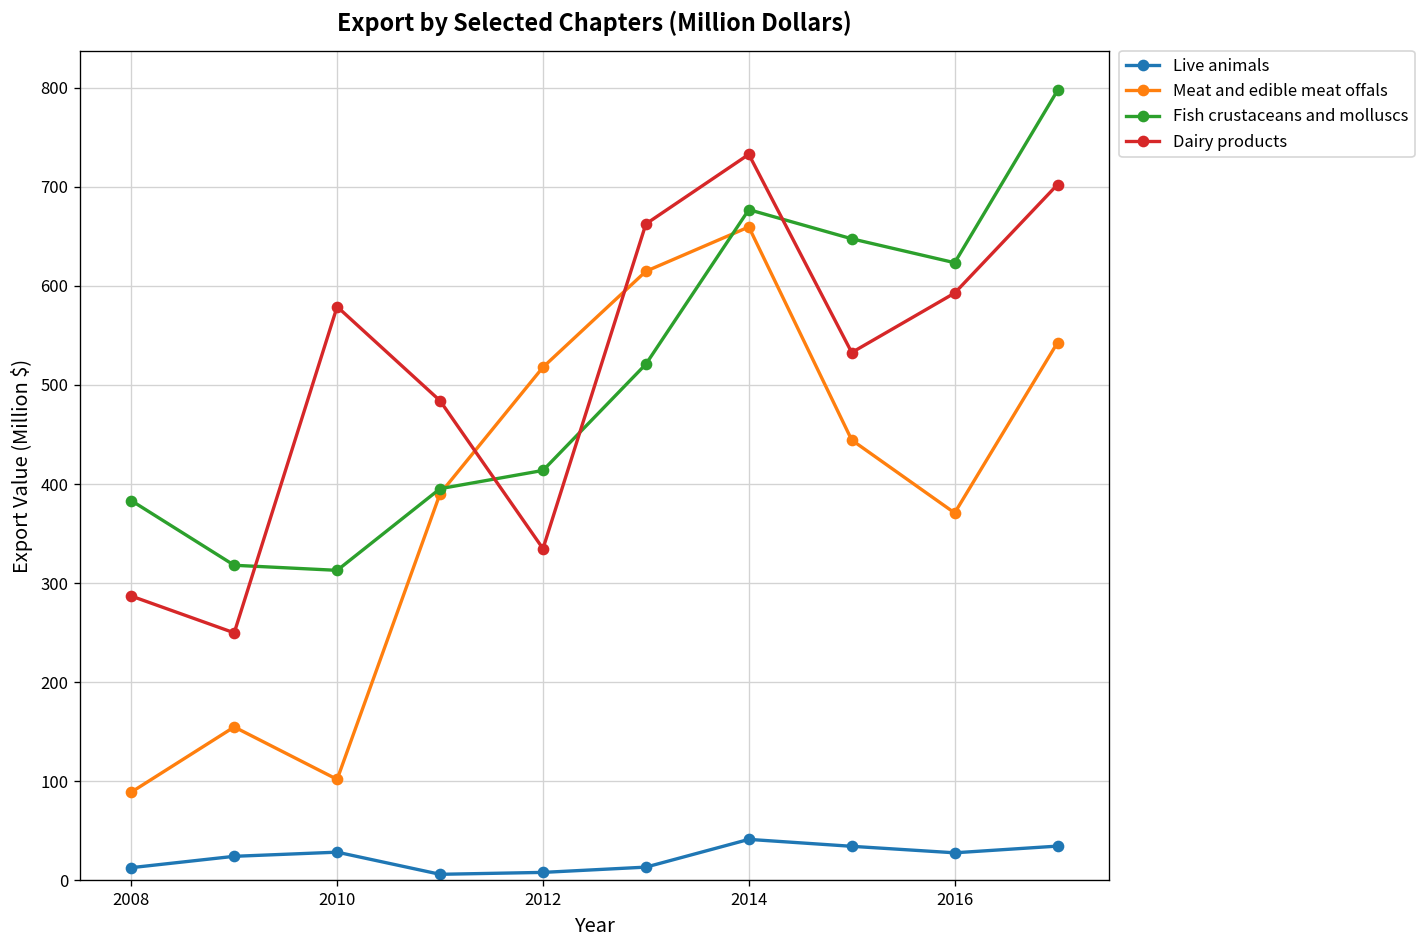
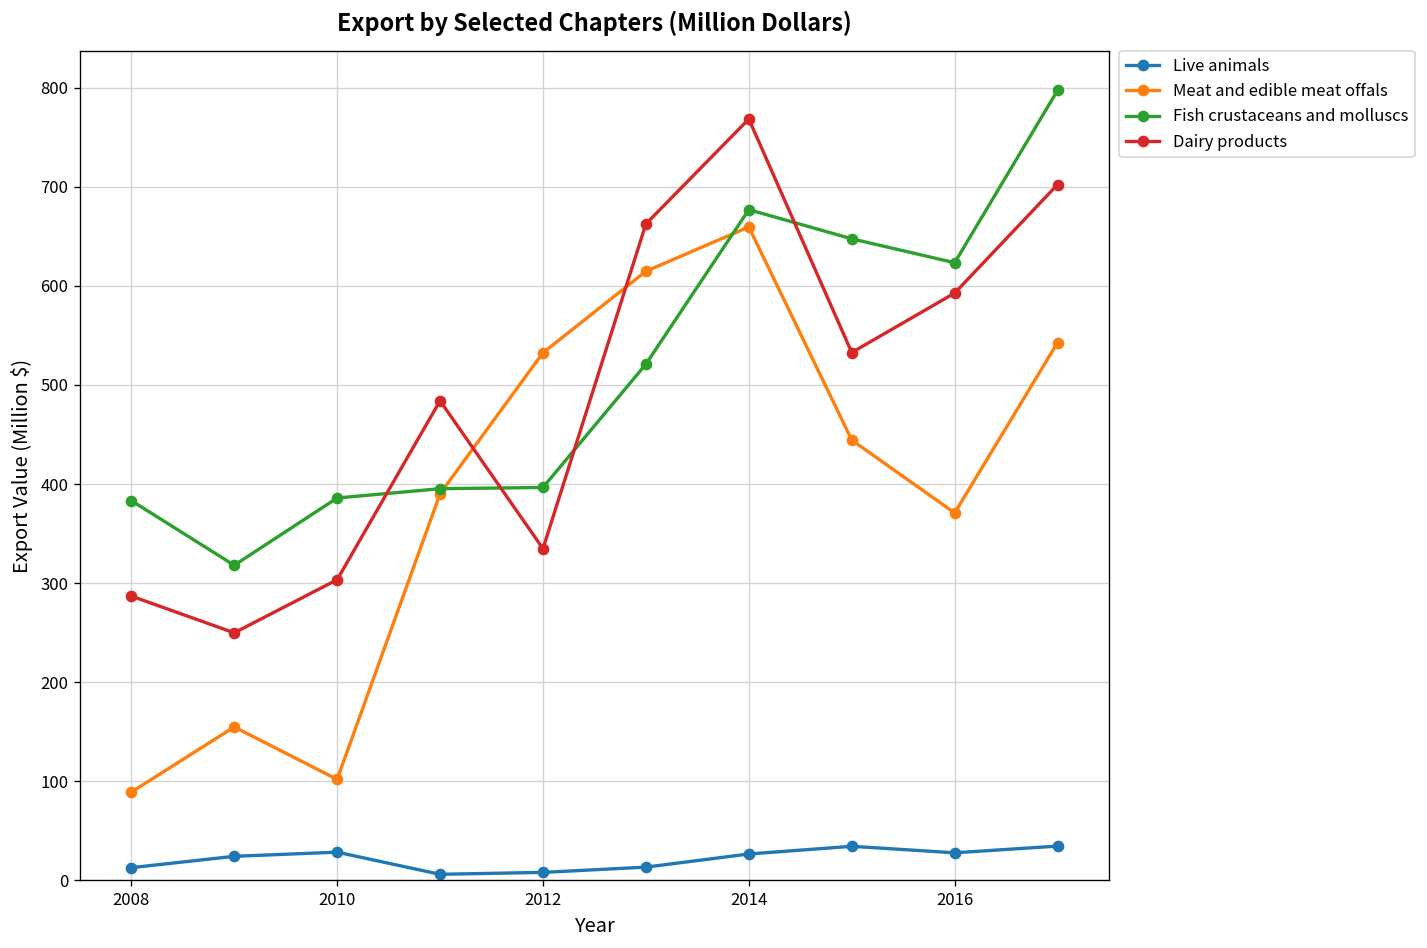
Fish crustaceans and molluscs, 2010: 310 -> 390
Dairy products, 2010: 580 -> 300
Meat and edible meat offals, 2012: 520 -> 530
Fish crustaceans and molluscs, 2012: 410 -> 400
Live animals, 2014: 40 -> 30
Dairy products, 2014: 730 -> 770
